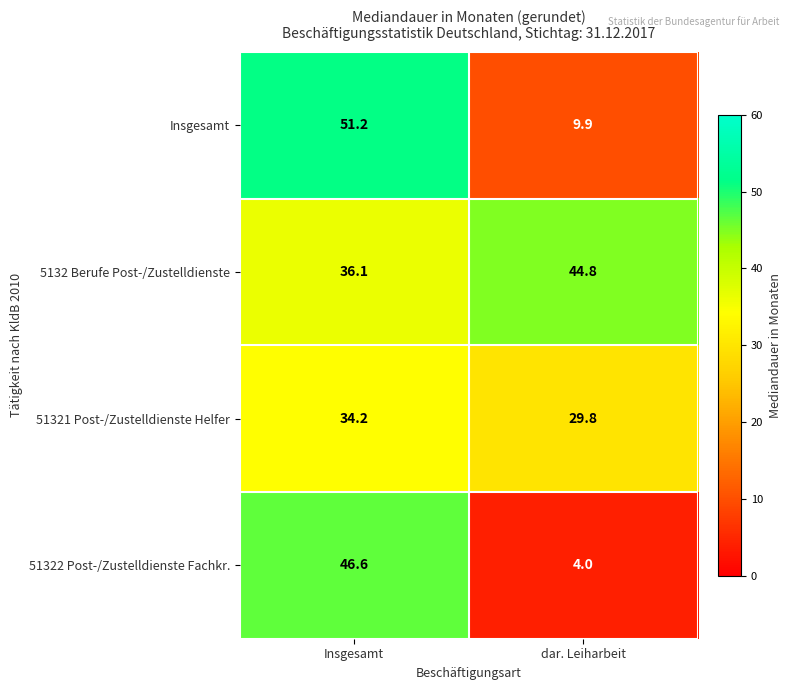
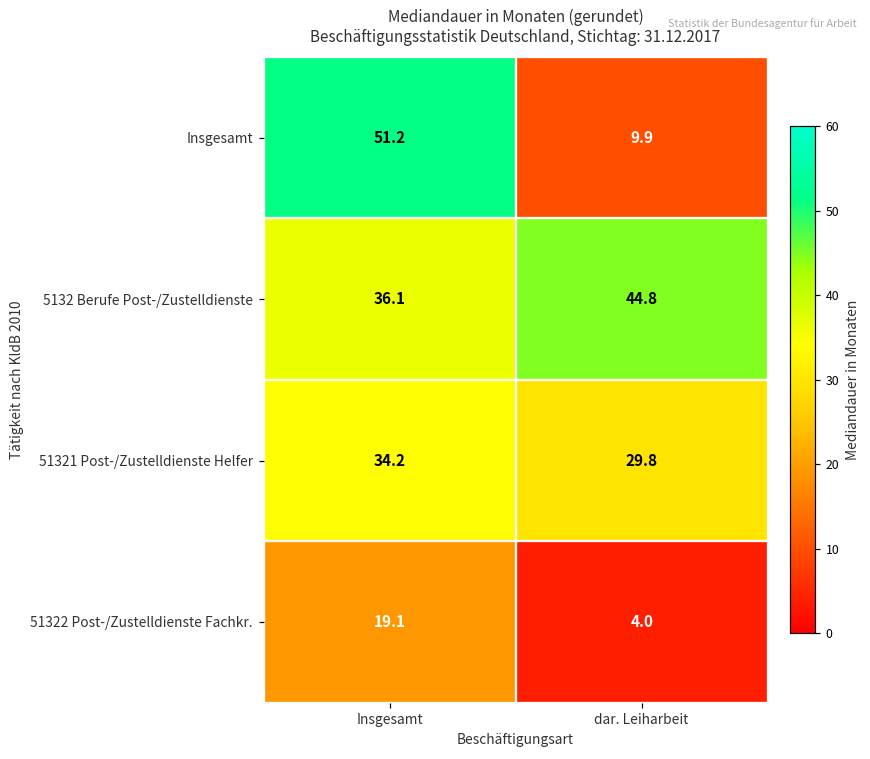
51322 Post-/Zustelldienste Fachkr., Insgesamt: 46.6 -> 19.1
